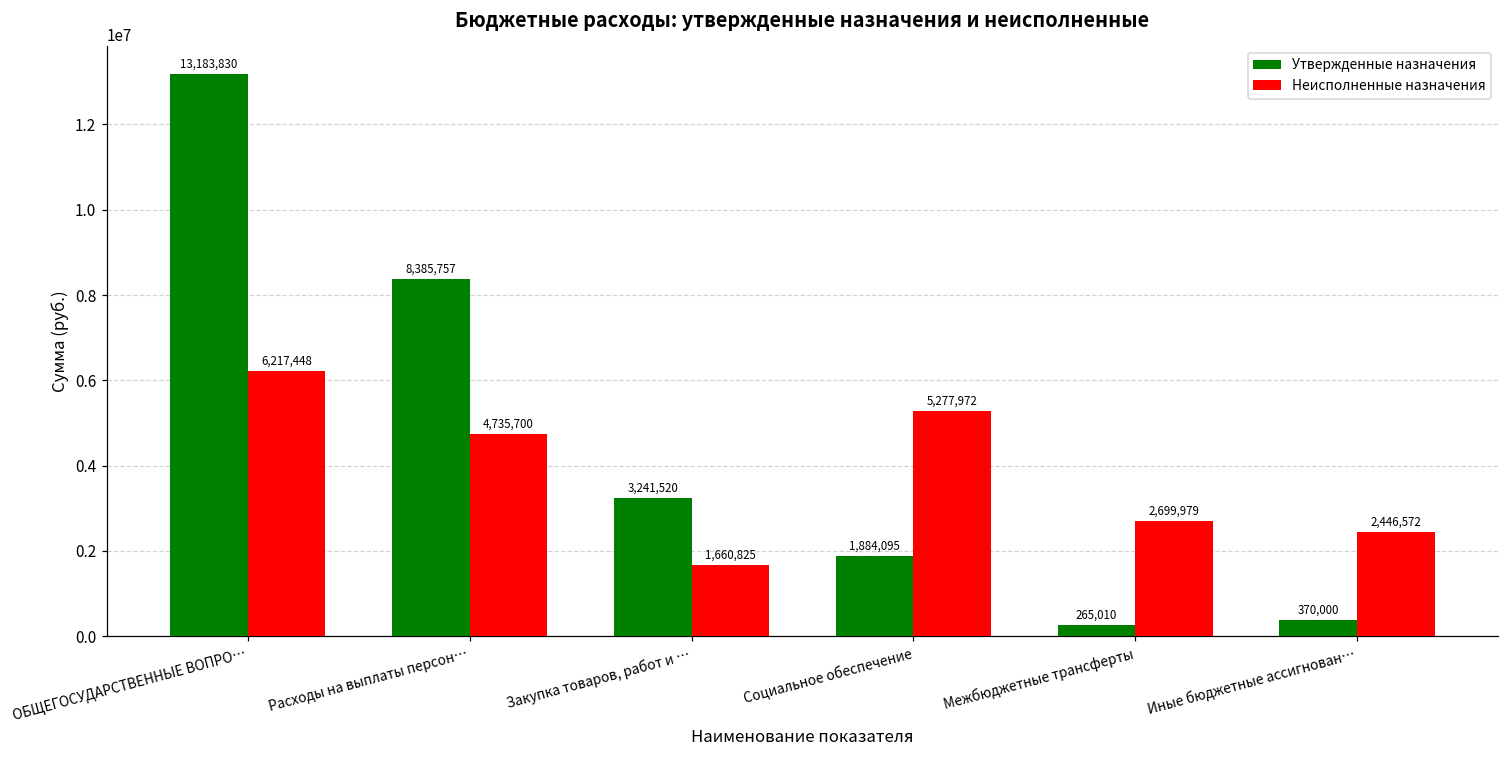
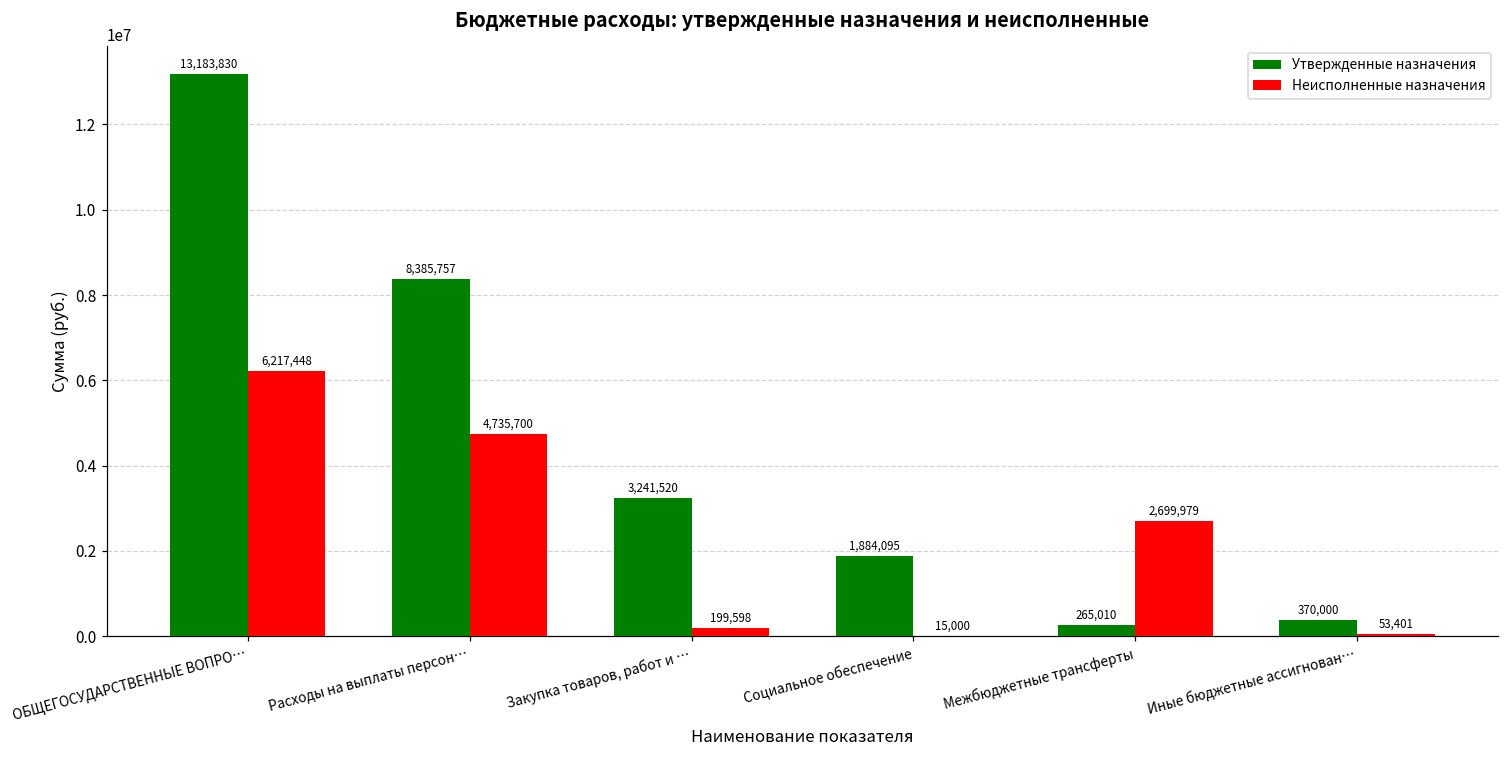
Неисполненные назначения, Закупка товаров, работ и …: 1,660,825 -> 199,598
Неисполненные назначения, Социальное обеспечение: 5,277,972 -> 15,000
Неисполненные назначения, Иные бюджетные ассигнован…: 2,446,572 -> 53,401
